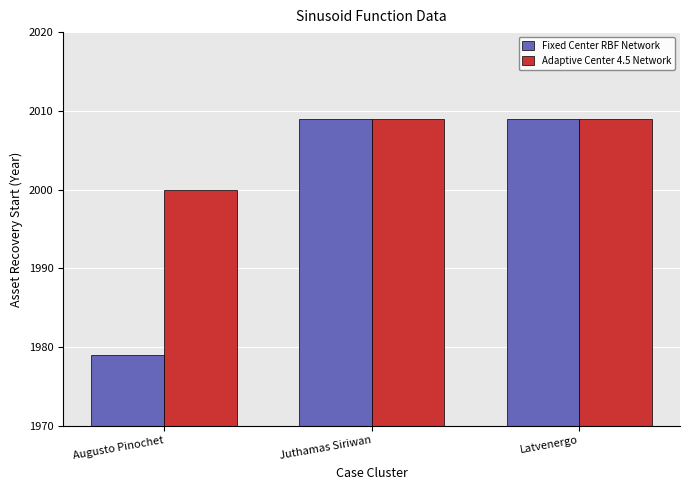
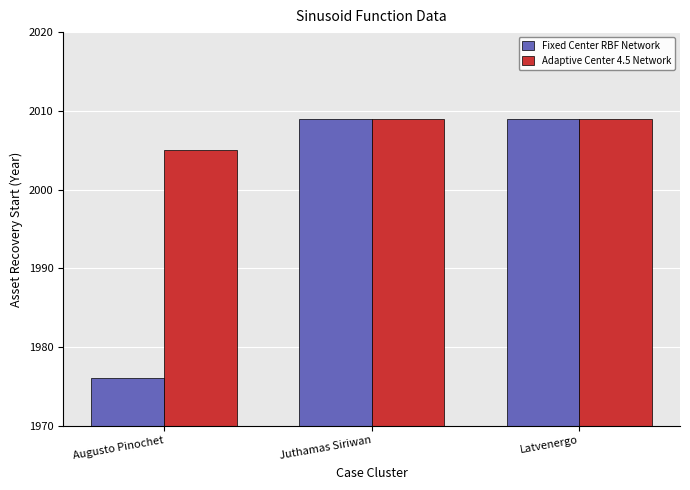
Fixed Center RBF Network, Augusto Pinochet: 1979 -> 1976
Adaptive Center 4.5 Network, Augusto Pinochet: 2000 -> 2005
